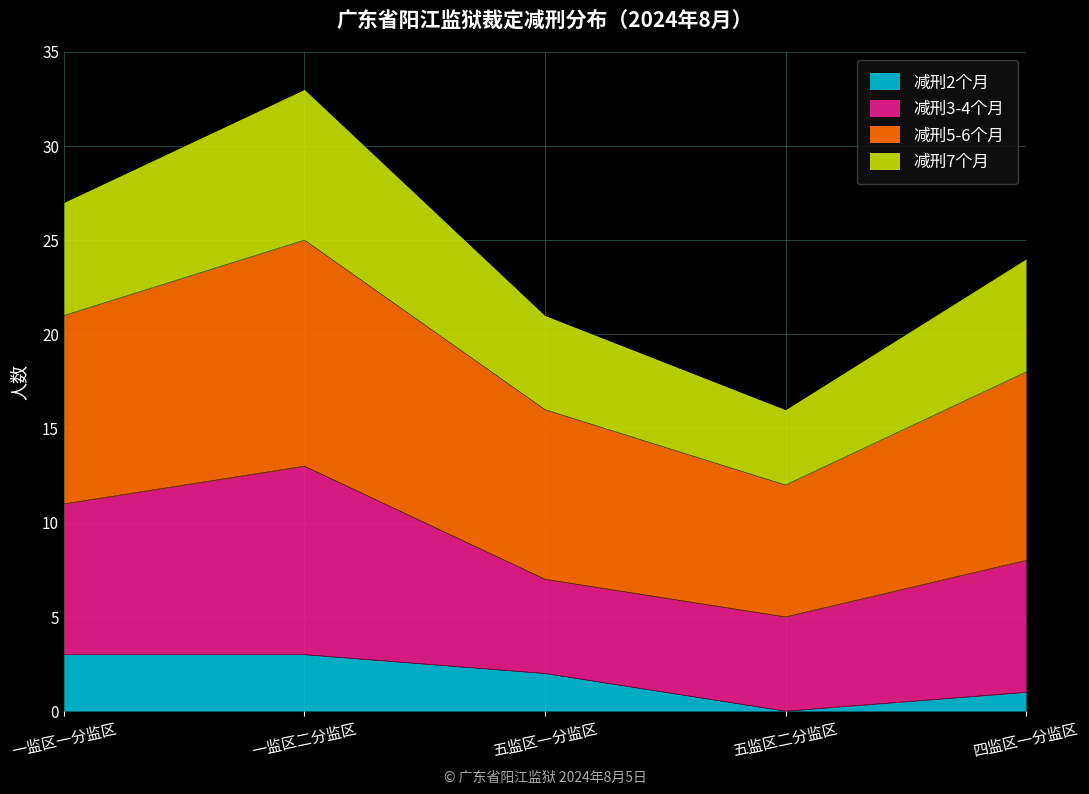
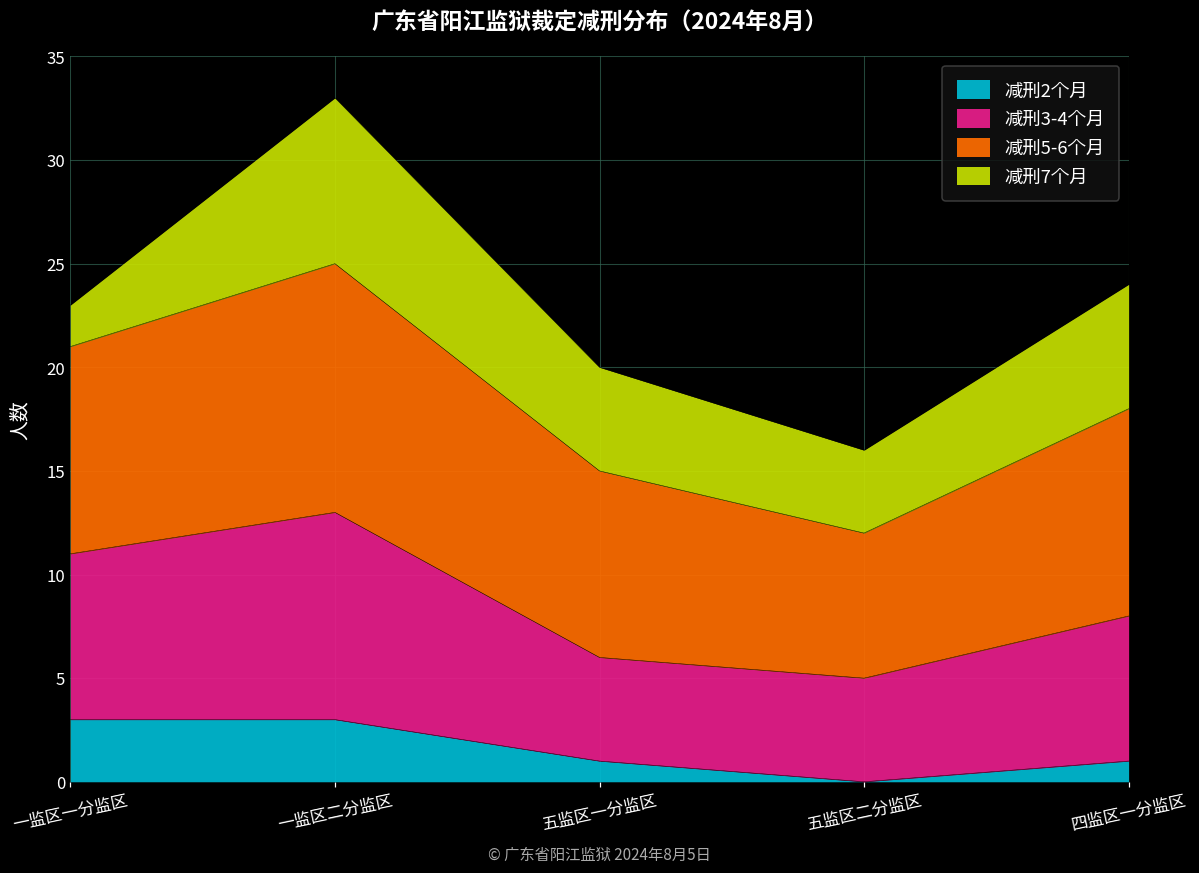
减刑7个月, 一监区一分监区: 6 -> 2
减刑2个月, 五监区一分监区: 2 -> 1
